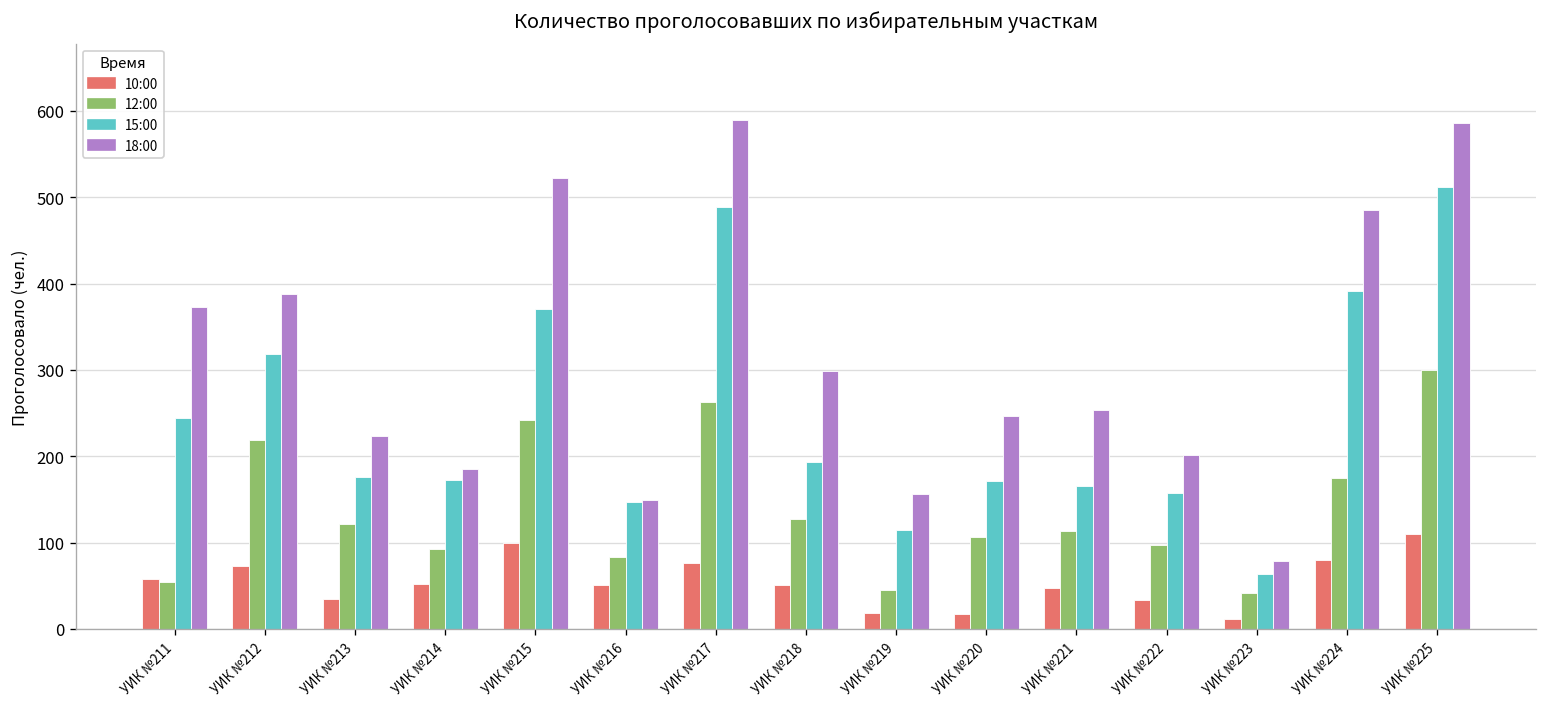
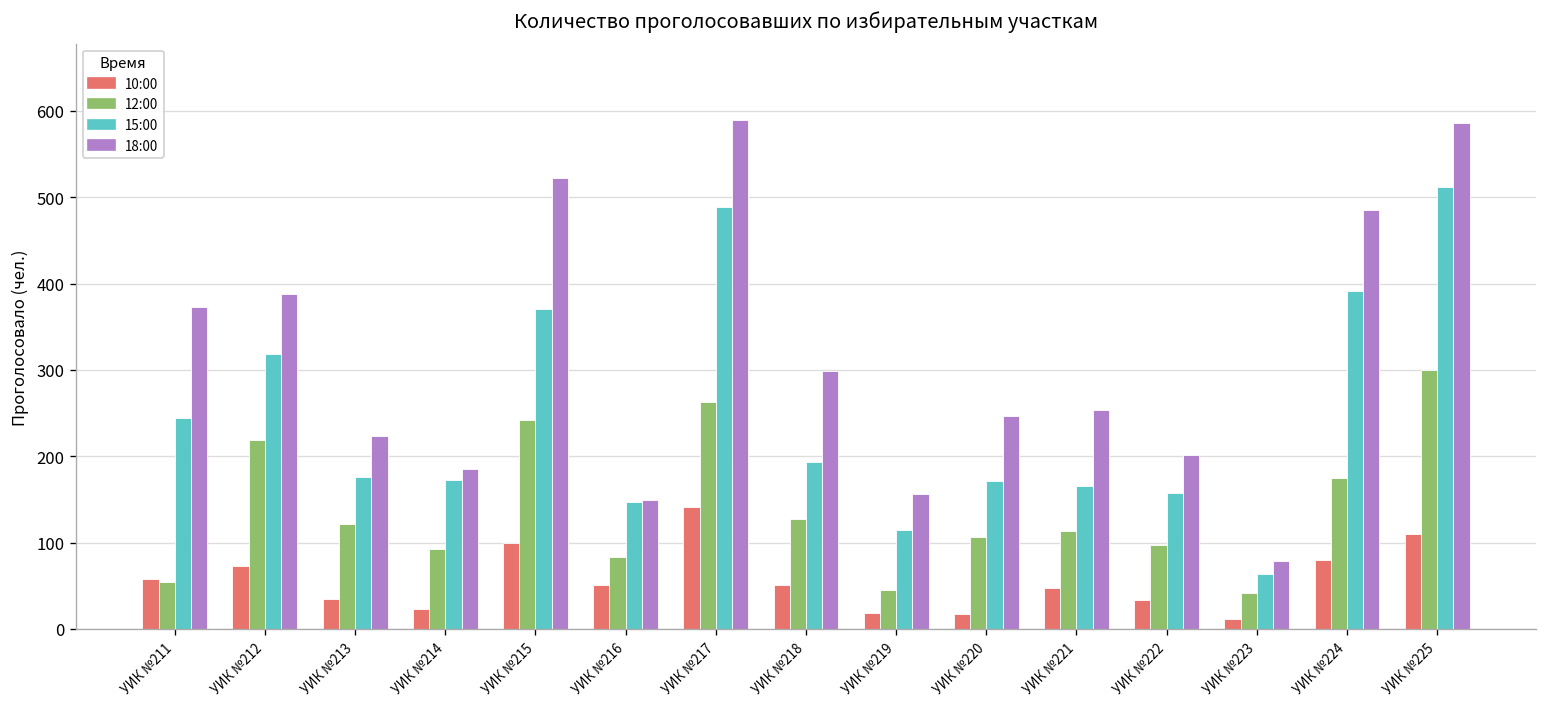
10:00, УИК №214: 50 -> 20
10:00, УИК №217: 80 -> 140
